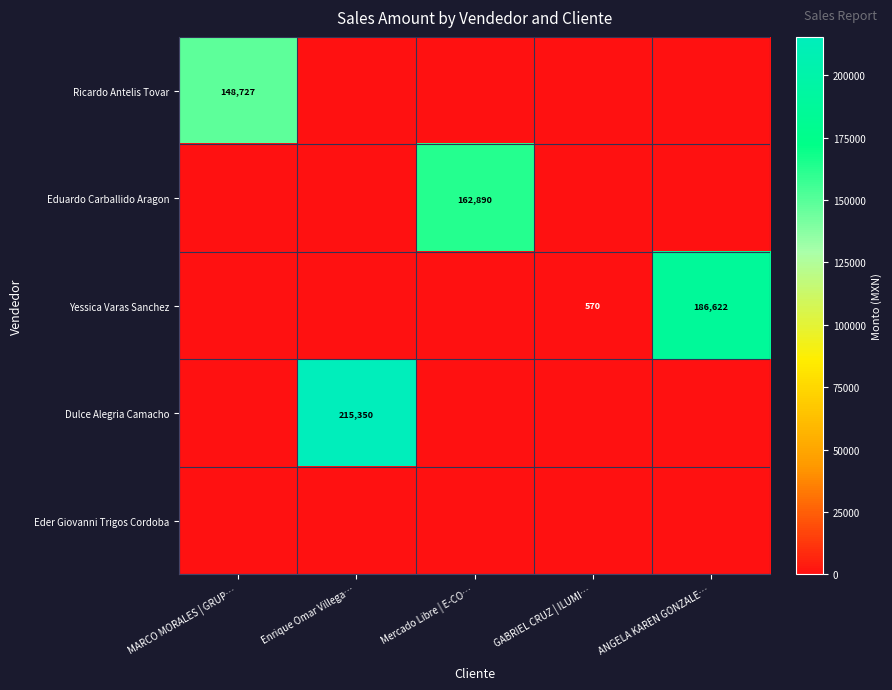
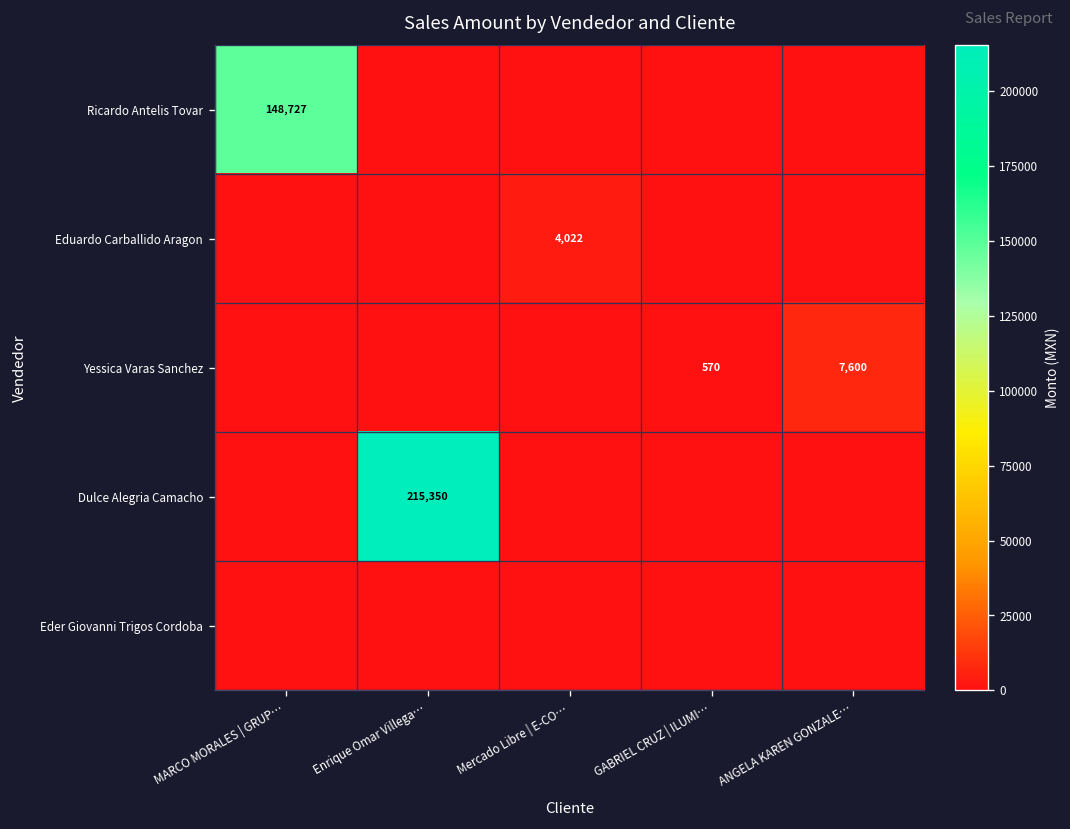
Eduardo Carballido Aragon, Mercado Libre | E-CO…: 162,890 -> 4,022
Yessica Varas Sanchez, ANGELA KAREN GONZALE…: 186,622 -> 7,600
